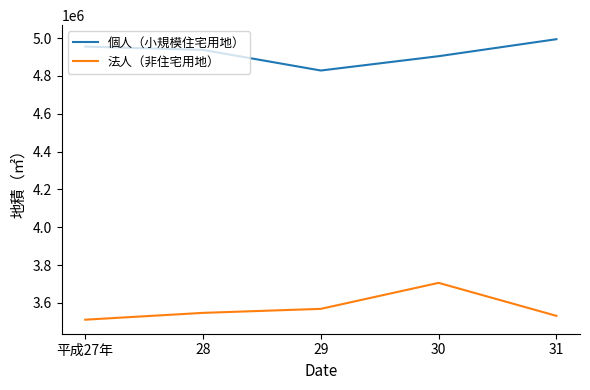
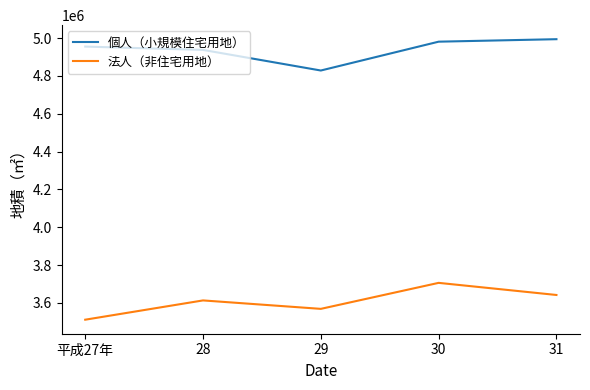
法人（非住宅用地）, 28: 3550000 -> 3610000
個人（小規模住宅用地）, 30: 4900000 -> 4980000
法人（非住宅用地）, 31: 3530000 -> 3640000
